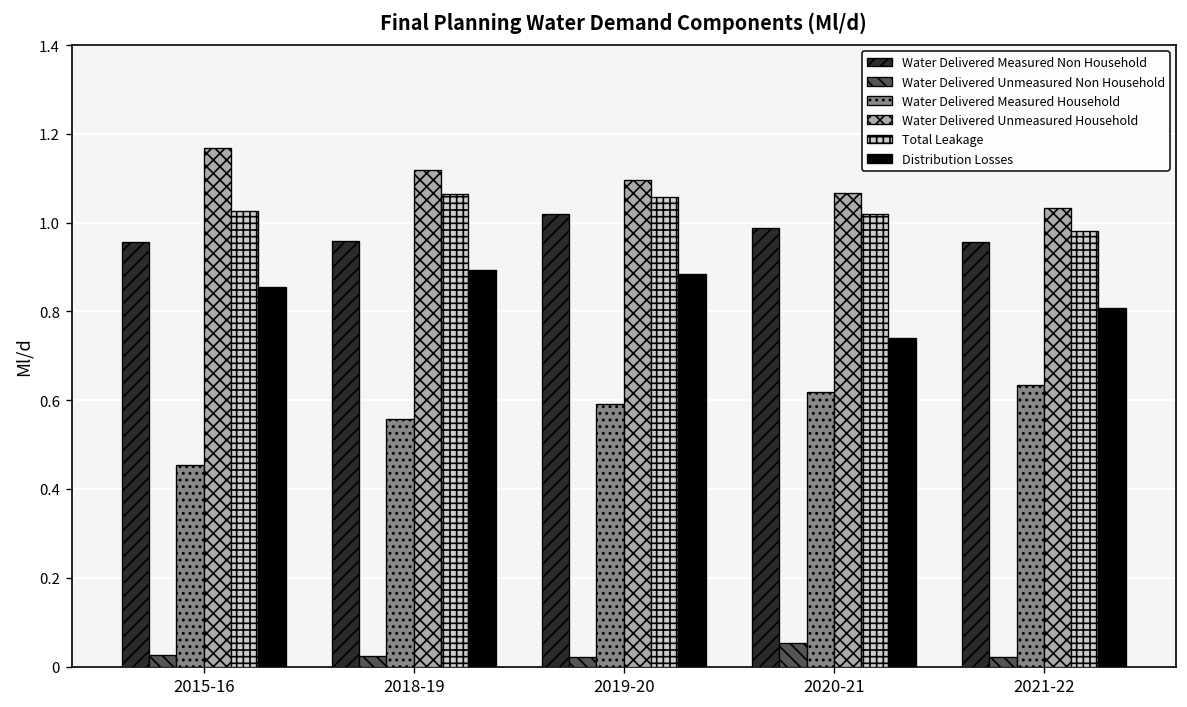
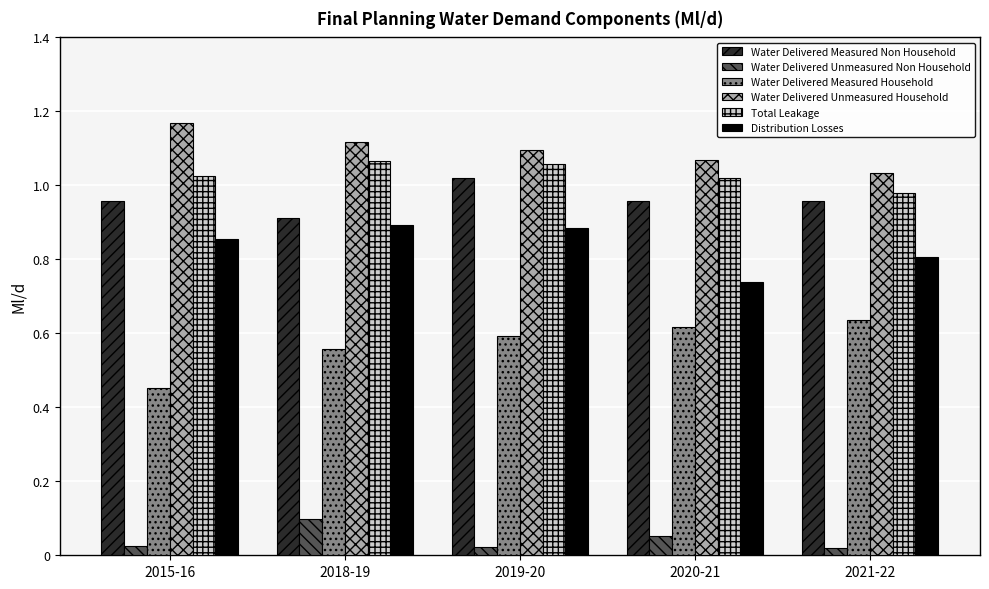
Water Delivered Measured Non Household, 2018-19: 0.96 -> 0.91
Water Delivered Unmeasured Non Household, 2018-19: 0.02 -> 0.10
Water Delivered Measured Non Household, 2020-21: 0.99 -> 0.96
